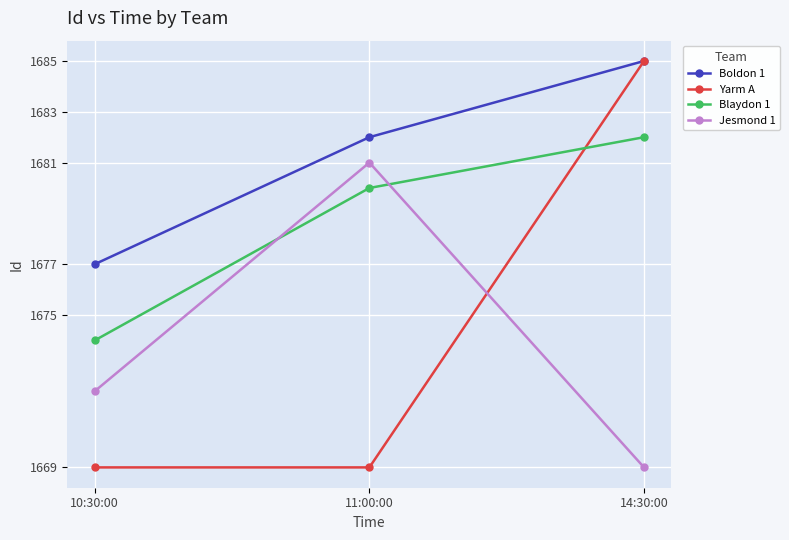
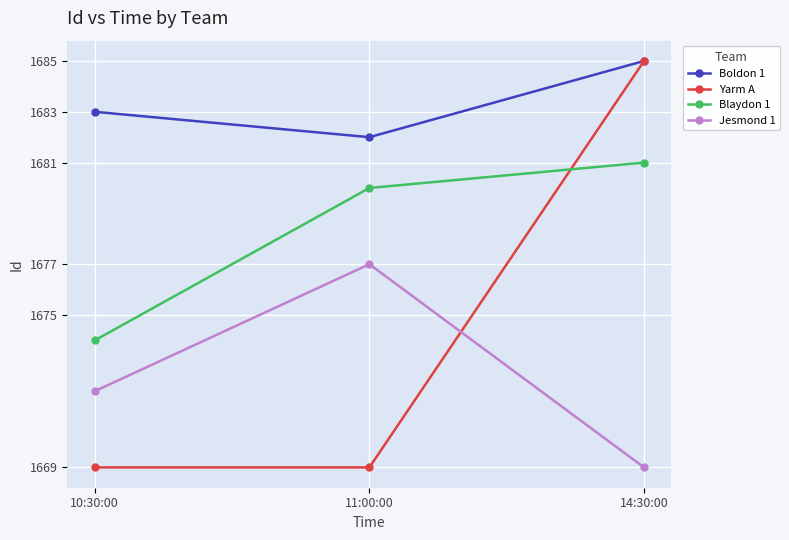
Boldon 1, 10:30:00: 1677 -> 1683
Jesmond 1, 11:00:00: 1681 -> 1677
Blaydon 1, 14:30:00: 1682 -> 1681
